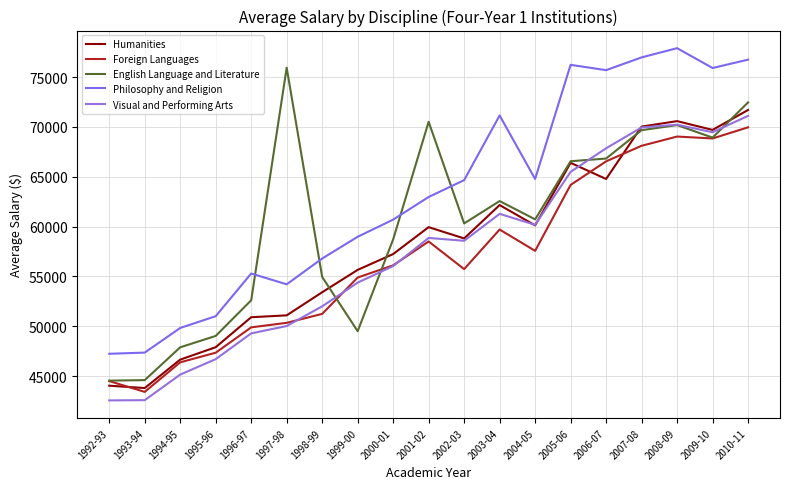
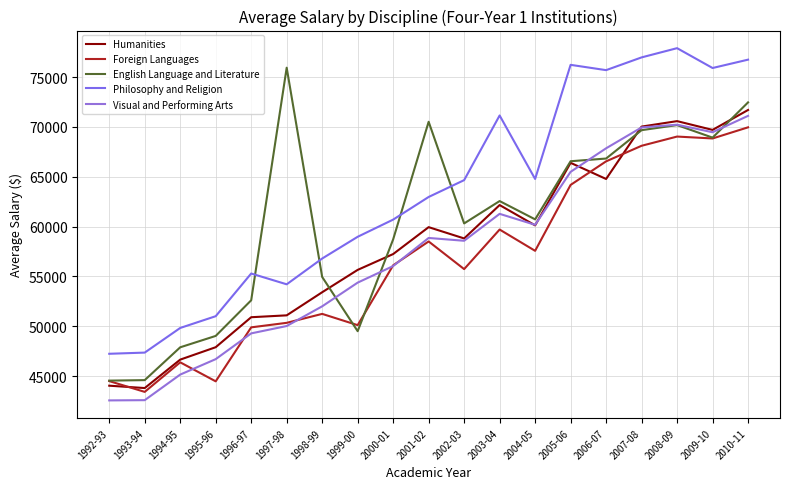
Foreign Languages, 1995-96: 47000 -> 44000
Foreign Languages, 1999-00: 55000 -> 50000
